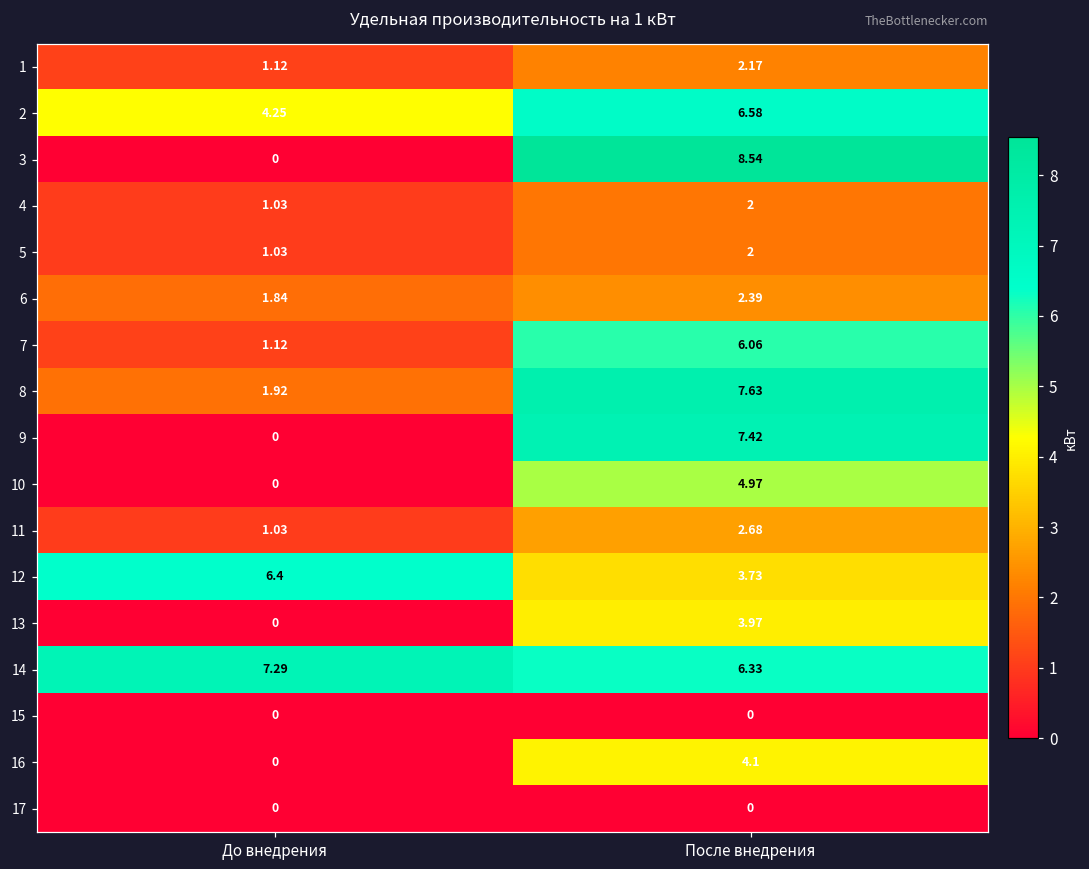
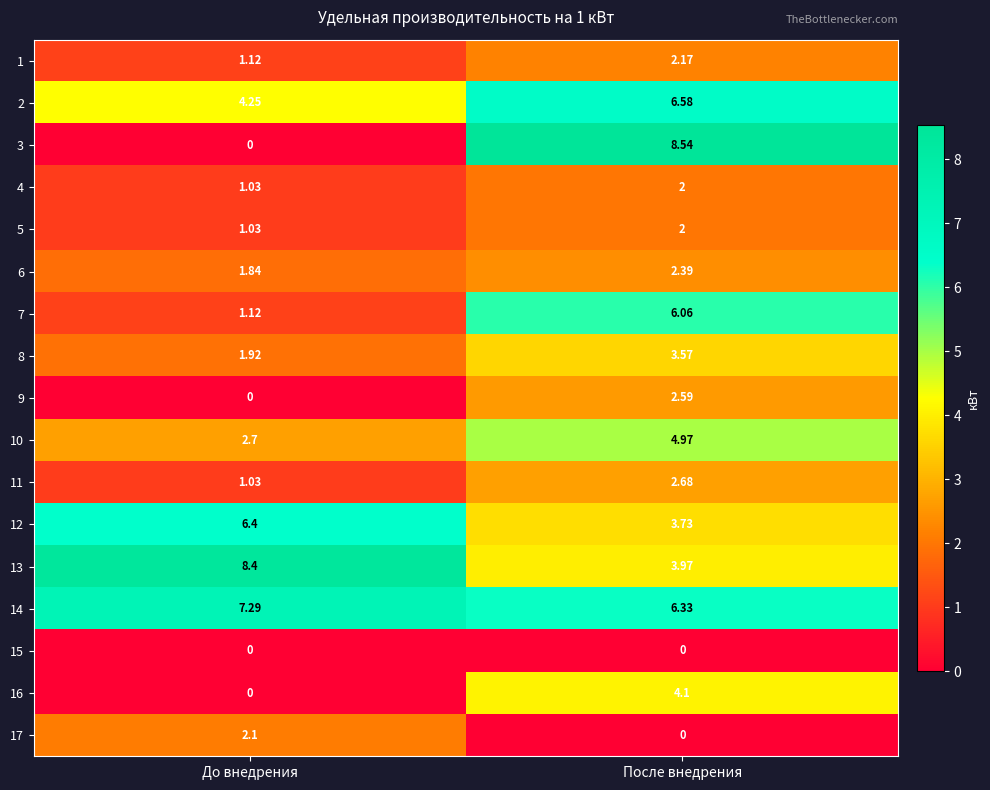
8, После внедрения: 7.63 -> 3.57
9, После внедрения: 7.42 -> 2.59
10, До внедрения: 0 -> 2.7
13, До внедрения: 0 -> 8.4
17, До внедрения: 0 -> 2.1
